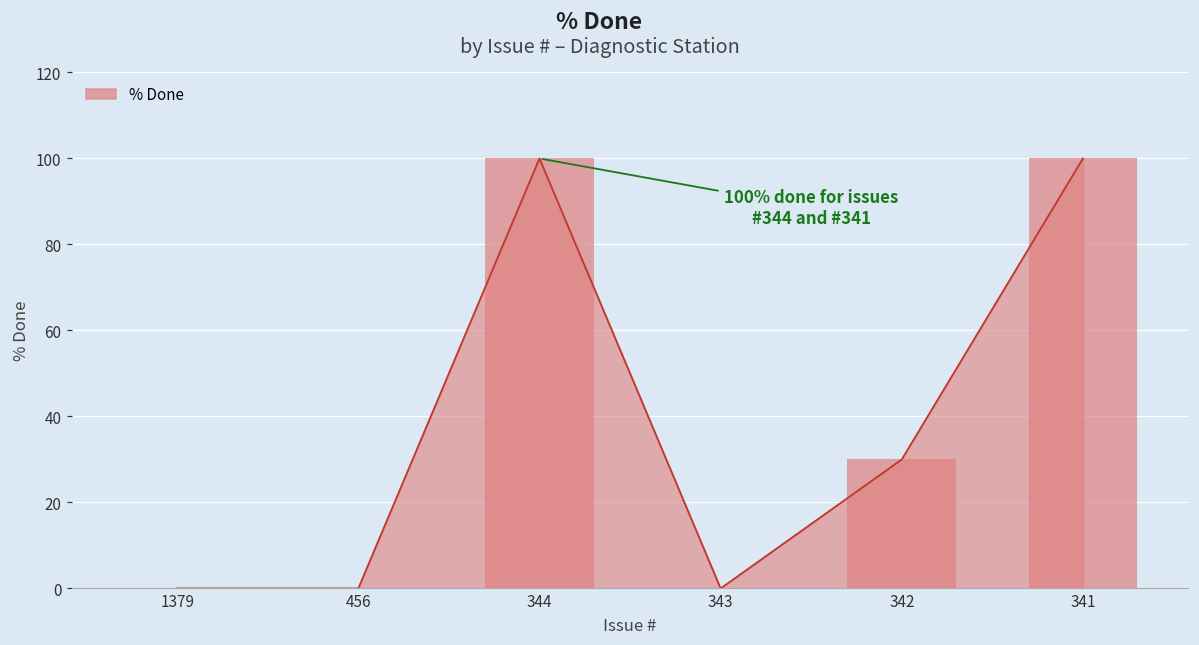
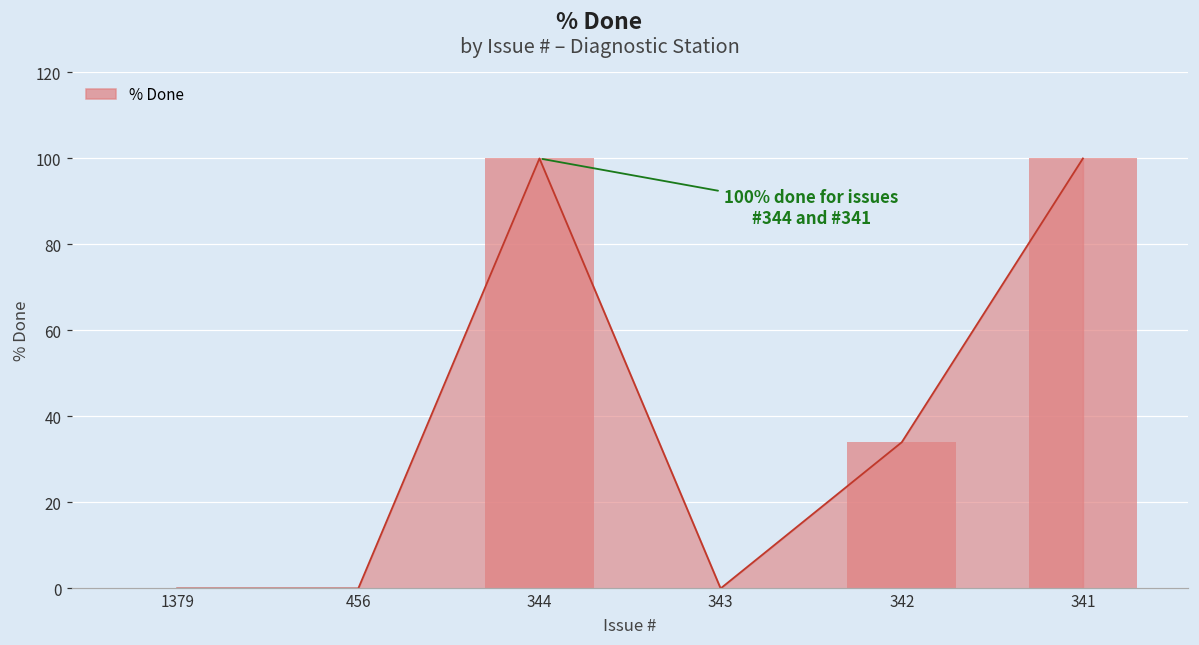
342: 30 -> 34
